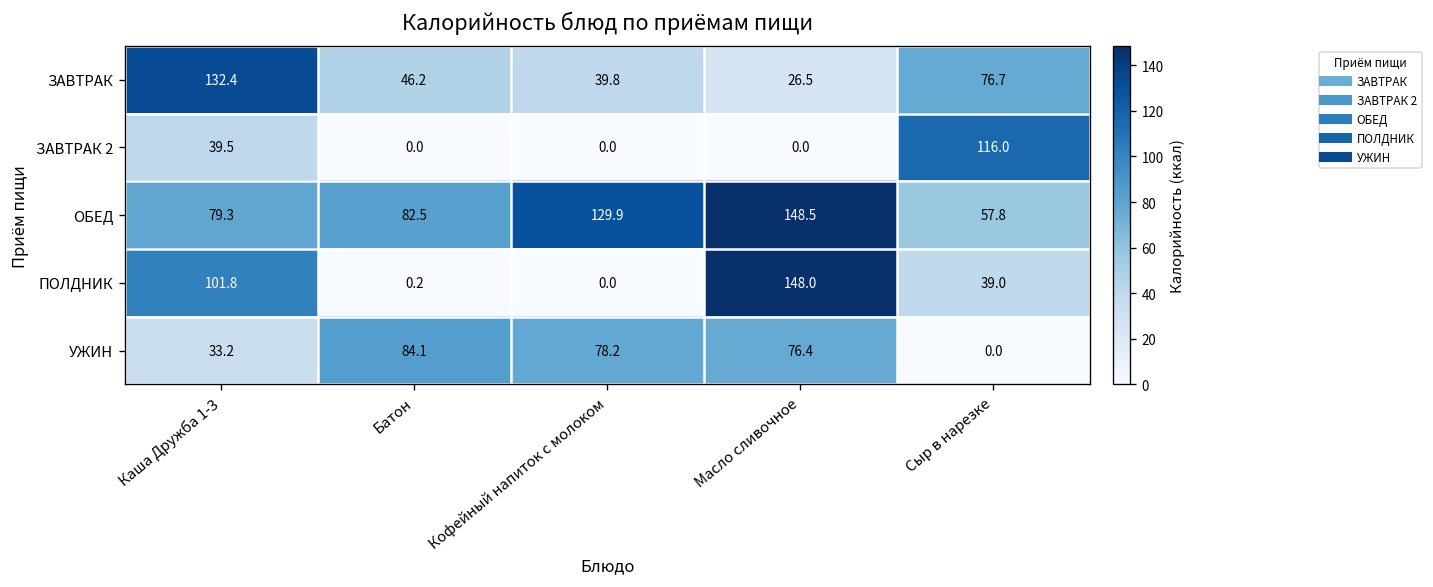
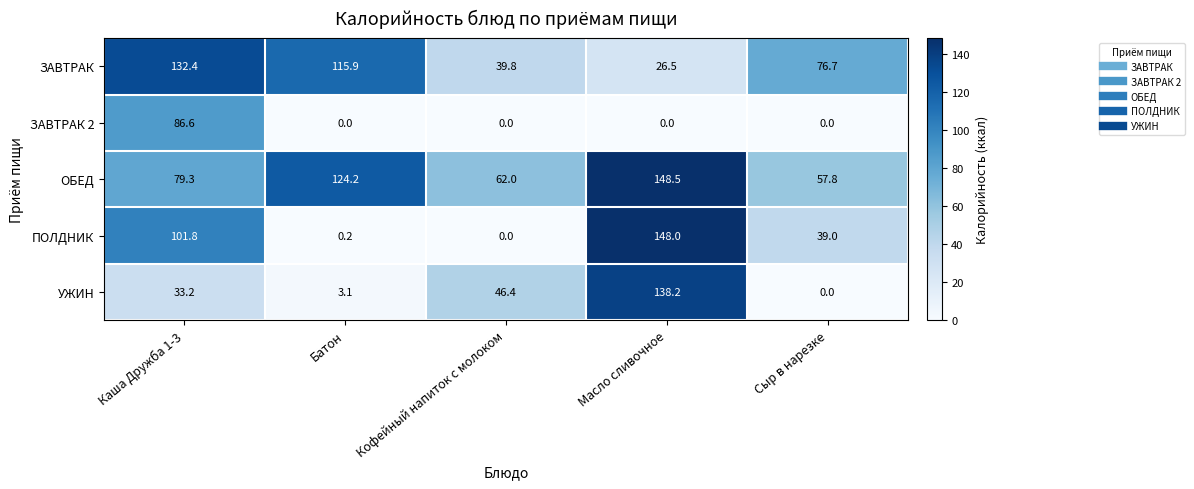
ЗАВТРАК, Батон: 46.2 -> 115.9
ЗАВТРАК 2, Каша Дружба 1-3: 39.5 -> 86.6
ЗАВТРАК 2, Сыр в нарезке: 116.0 -> 0.0
ОБЕД, Батон: 82.5 -> 124.2
ОБЕД, Кофейный напиток с молоком: 129.9 -> 62.0
УЖИН, Батон: 84.1 -> 3.1
УЖИН, Кофейный напиток с молоком: 78.2 -> 46.4
УЖИН, Масло сливочное: 76.4 -> 138.2
